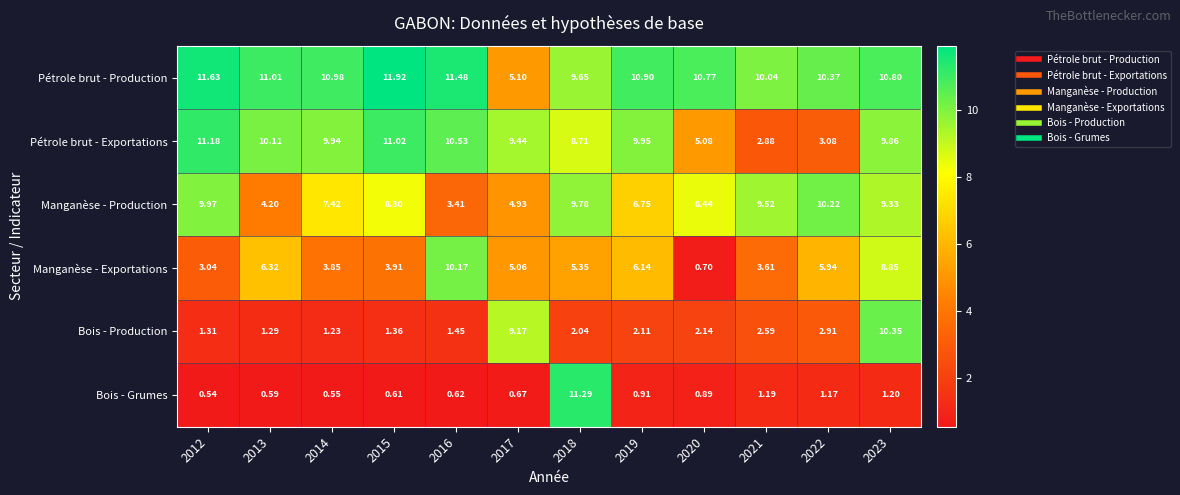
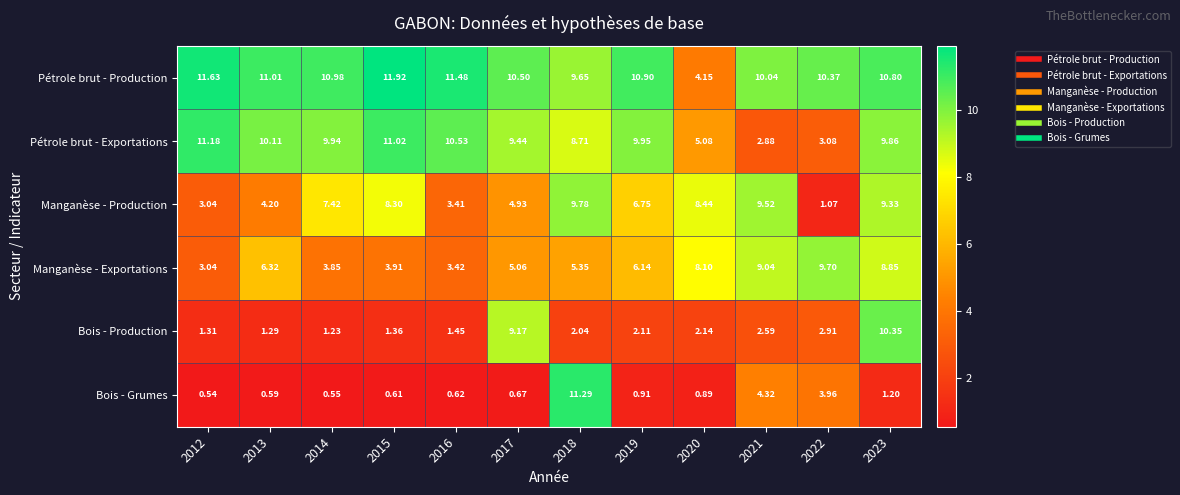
Pétrole brut - Production, 2017: 5.10 -> 10.50
Pétrole brut - Production, 2020: 10.77 -> 4.15
Manganèse - Production, 2012: 9.97 -> 3.04
Manganèse - Production, 2022: 10.22 -> 1.07
Manganèse - Exportations, 2016: 10.17 -> 3.42
Manganèse - Exportations, 2020: 0.70 -> 8.10
Manganèse - Exportations, 2021: 3.61 -> 9.04
Manganèse - Exportations, 2022: 5.94 -> 9.70
Bois - Grumes, 2021: 1.19 -> 4.32
Bois - Grumes, 2022: 1.17 -> 3.96
